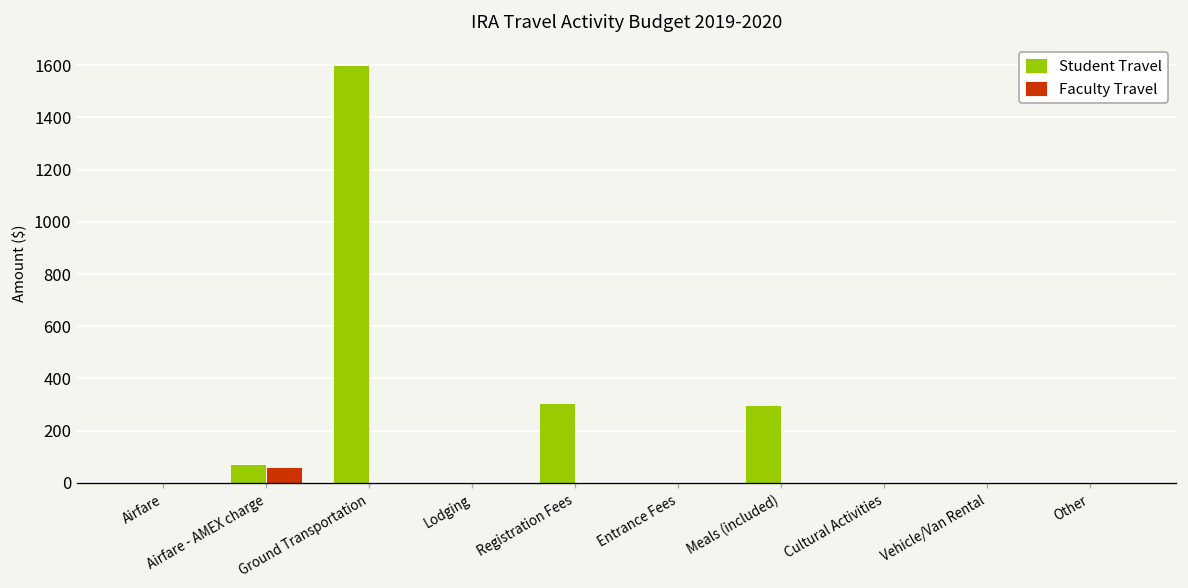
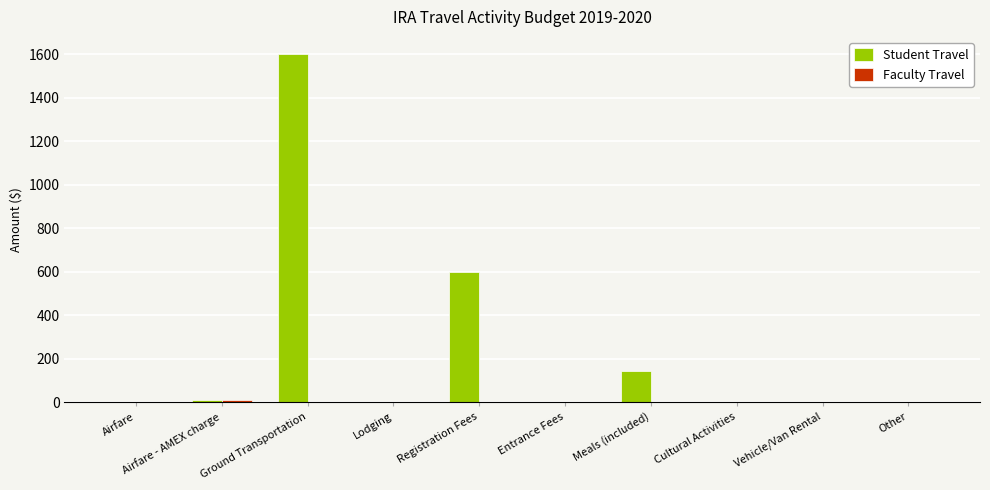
Student Travel, Airfare - AMEX charge: 70 -> 10
Faculty Travel, Airfare - AMEX charge: 60 -> 10
Student Travel, Registration Fees: 300 -> 600
Student Travel, Meals (included): 300 -> 150
